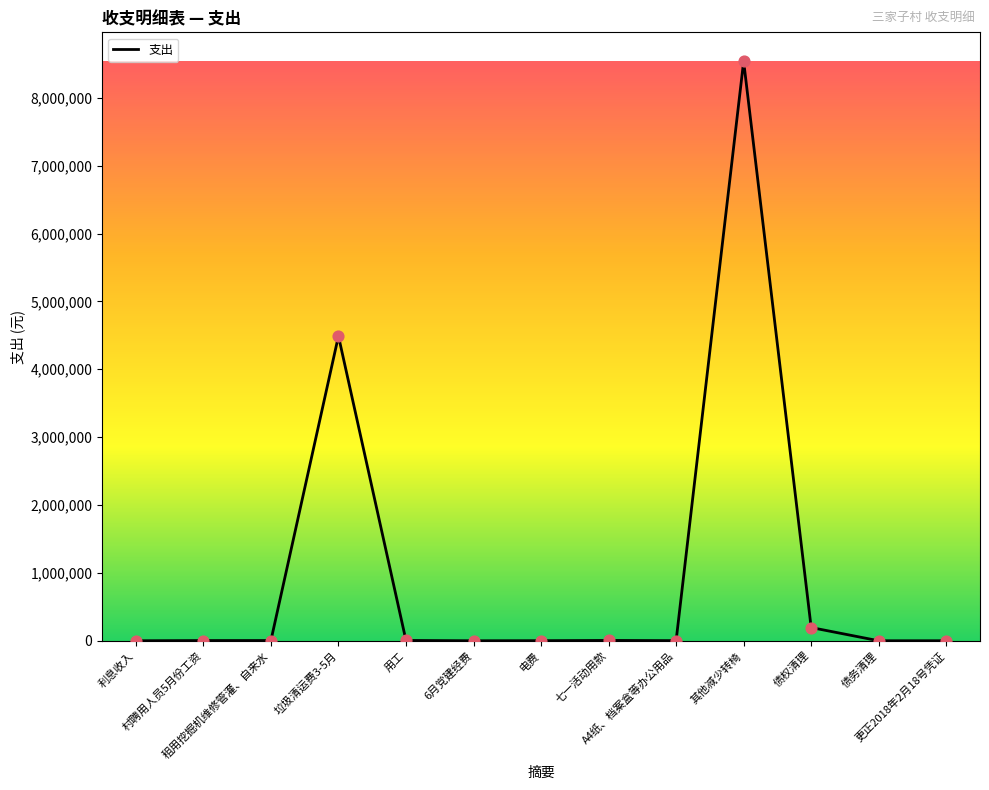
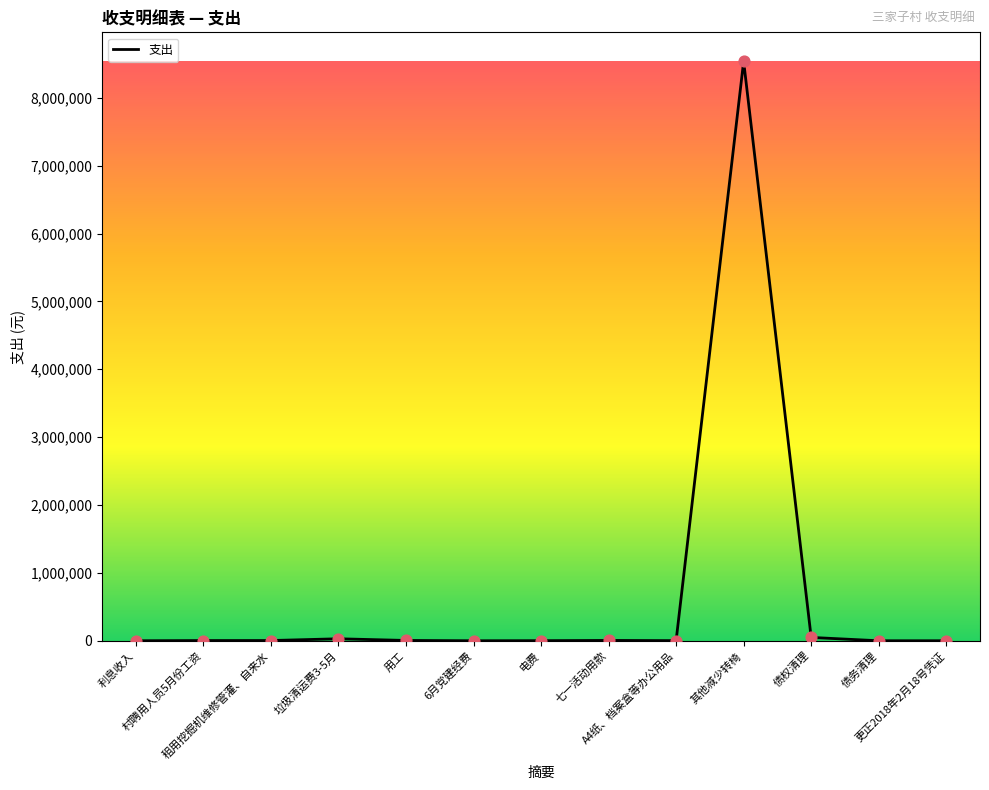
垃圾清运费3-5月: 4,500,000 -> 0
债权清理: 200,000 -> 0
